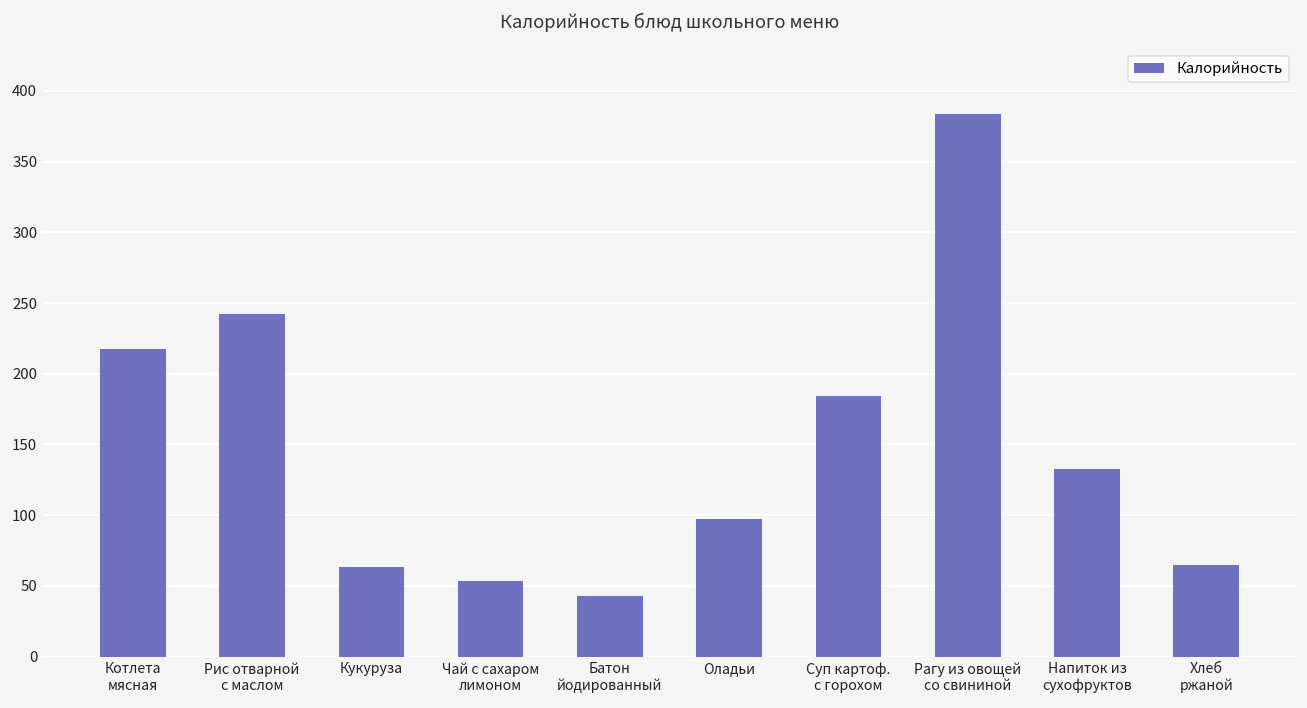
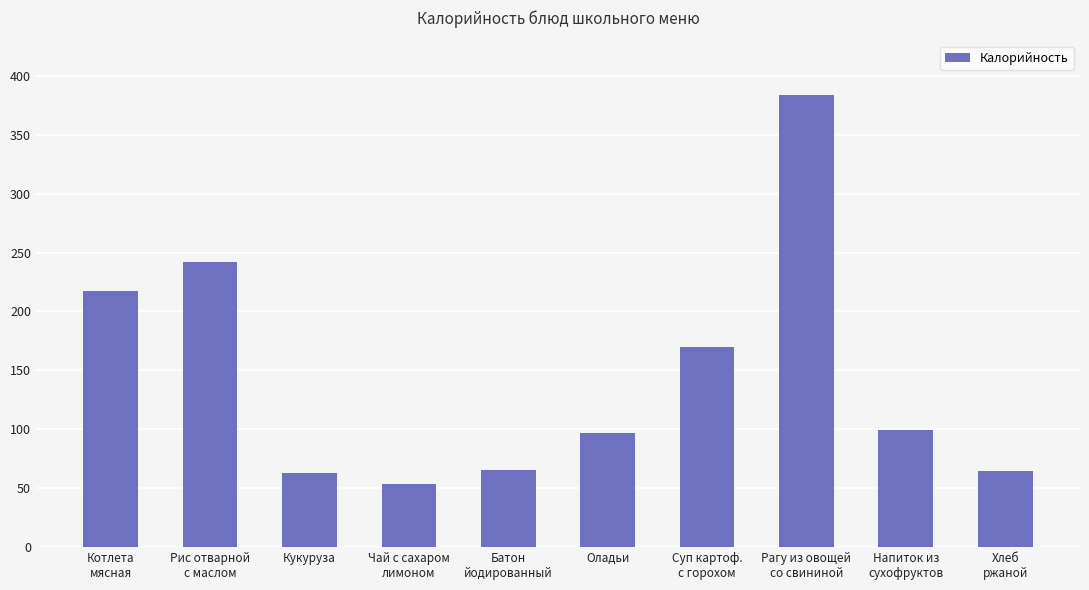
Батон йодированный: 43 -> 66
Суп картоф. с горохом: 184 -> 170
Напиток из сухофруктов: 133 -> 100
